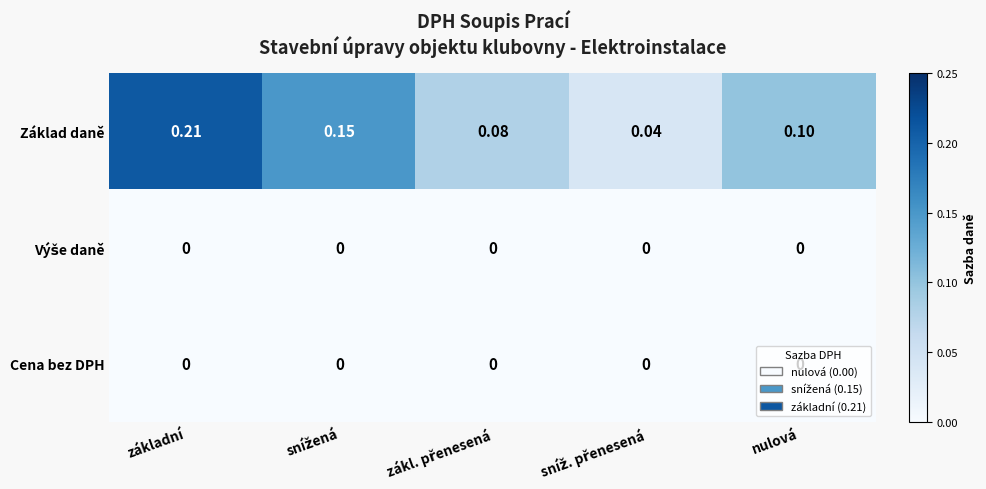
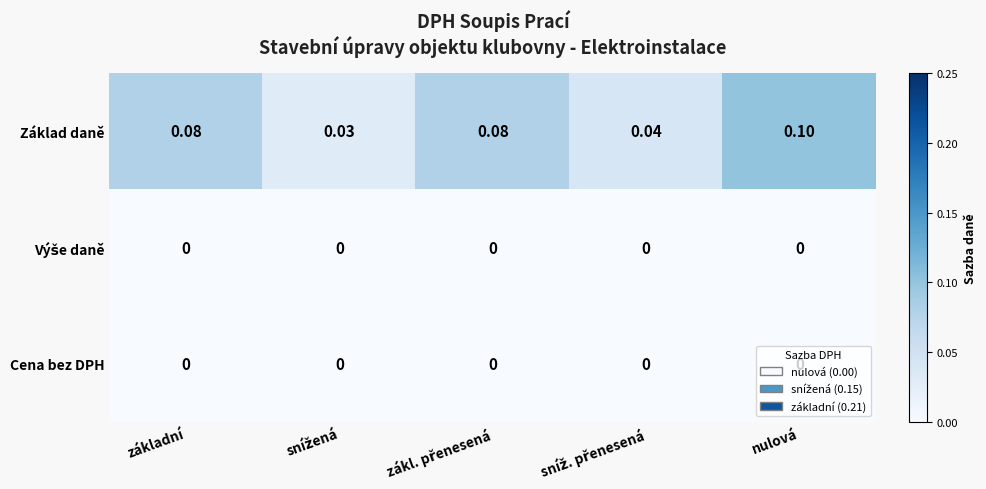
Základ daně, základní: 0.21 -> 0.08
Základ daně, snížená: 0.15 -> 0.03
